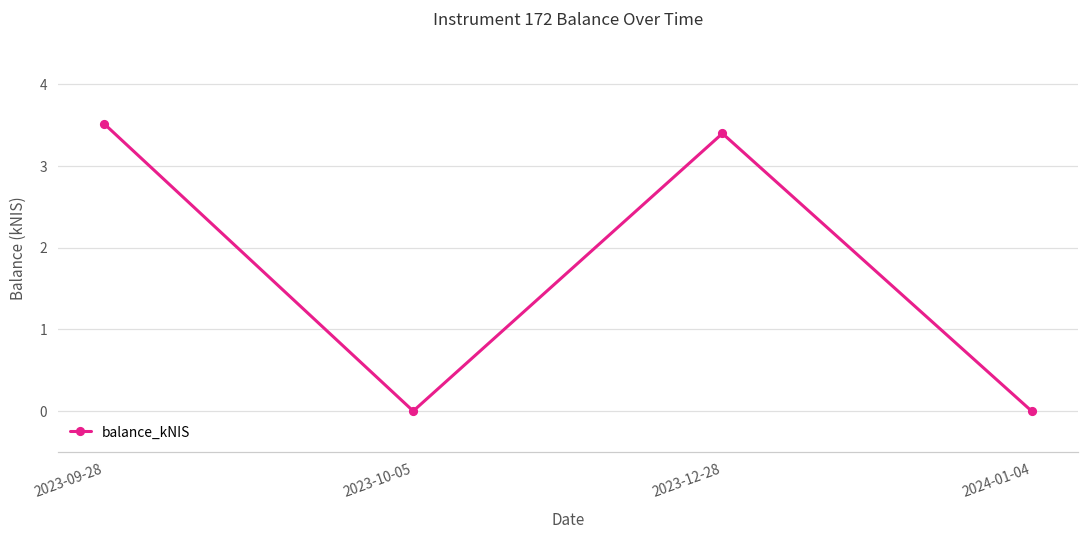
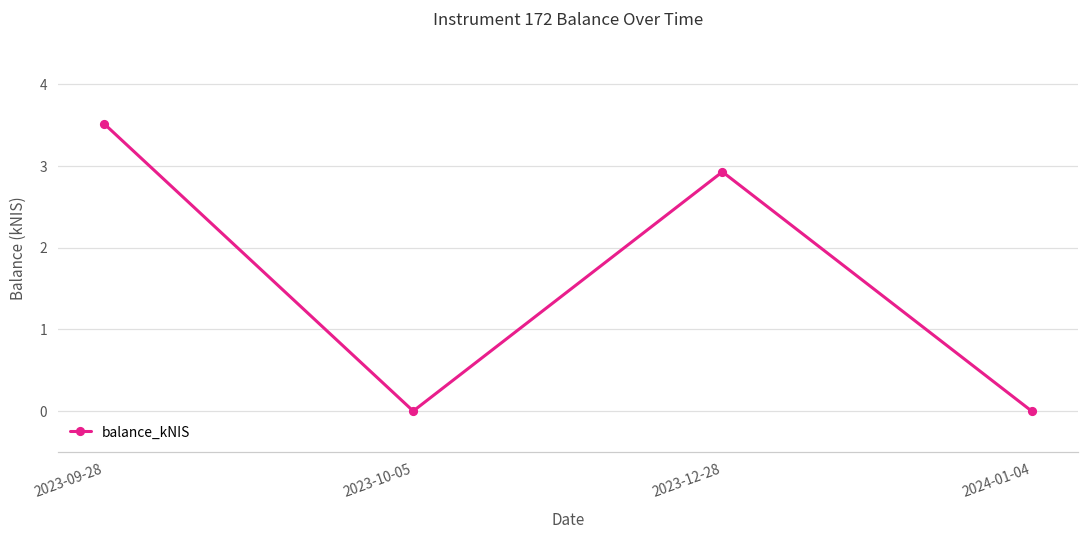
2023-12-28: 3.4 -> 2.9
